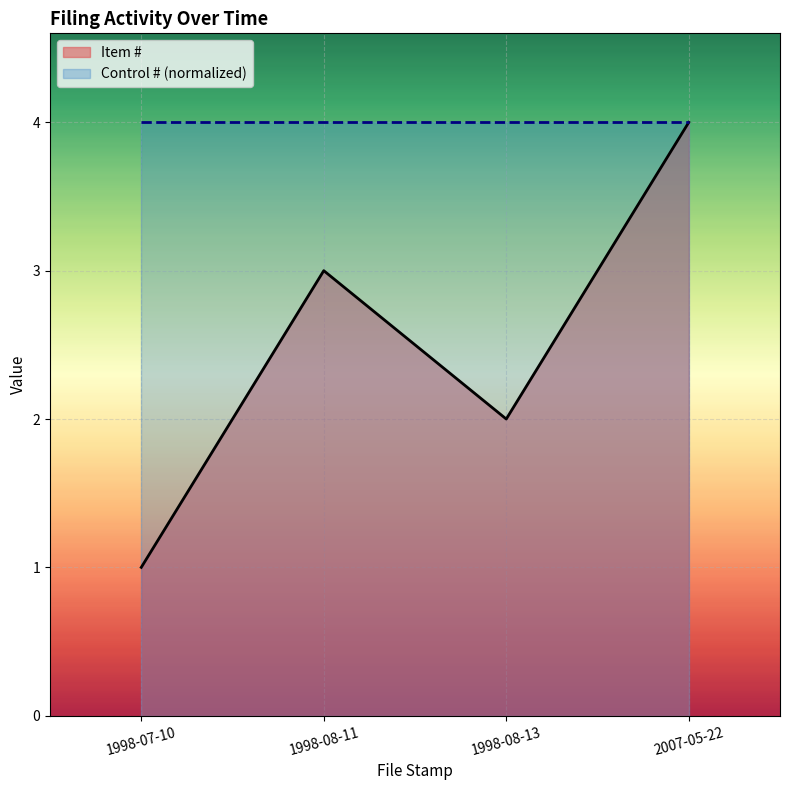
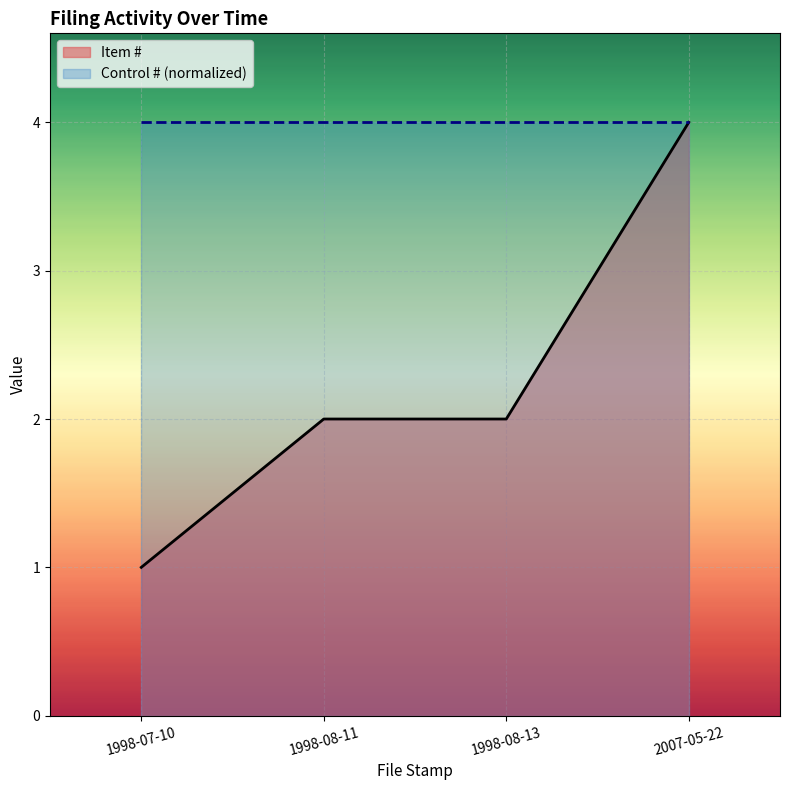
Item #, 1998-08-11: 3 -> 2
